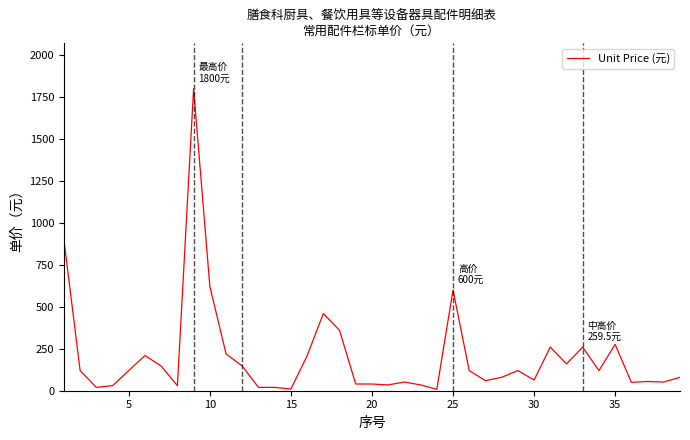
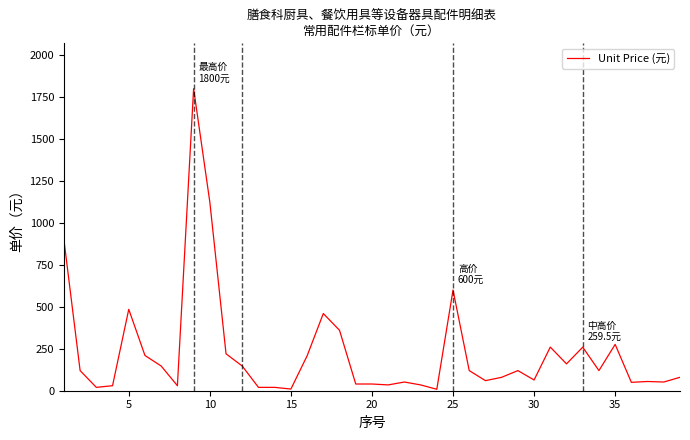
5: 120 -> 490
10: 620 -> 1120
